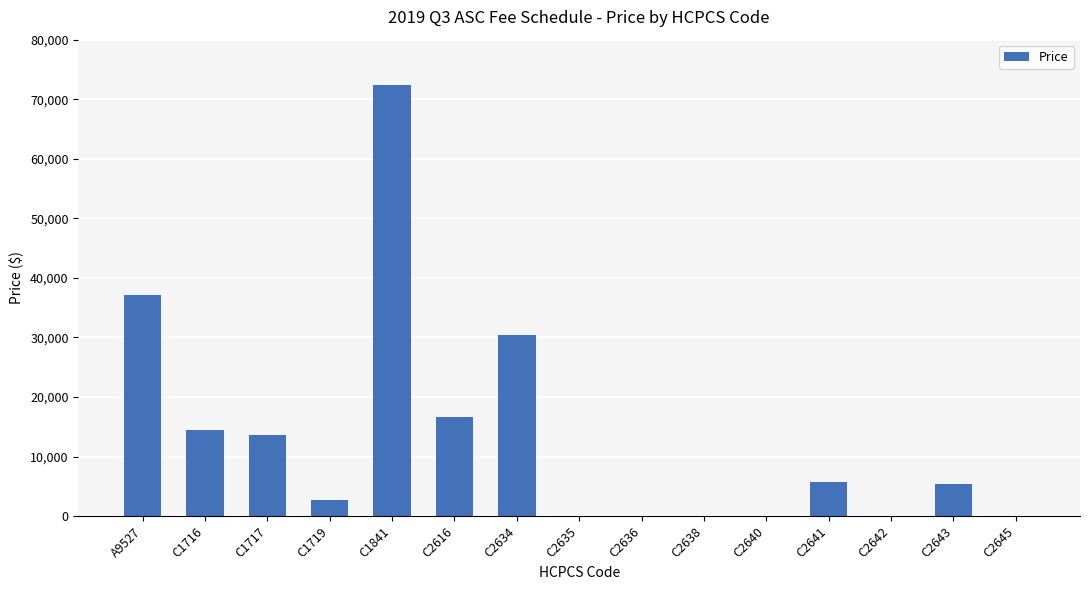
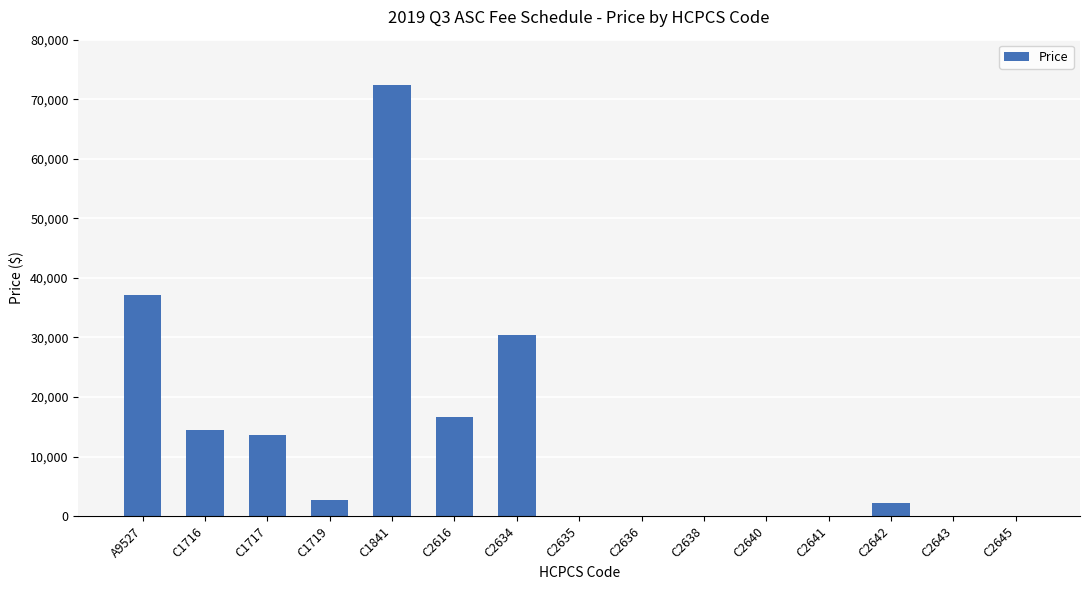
C2641: 6,000 -> 0
C2642: 0 -> 2,000
C2643: 5,000 -> 0
